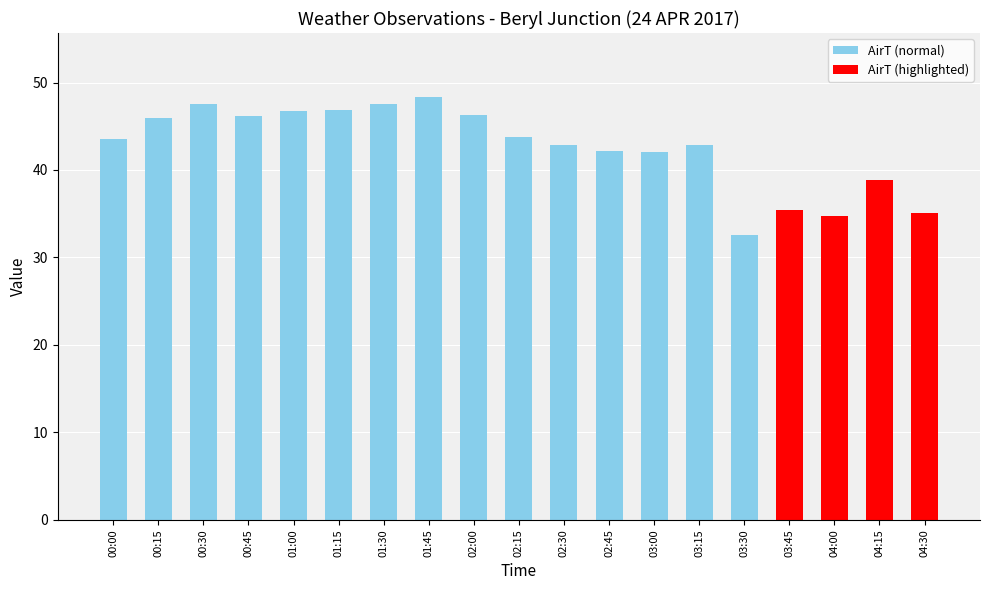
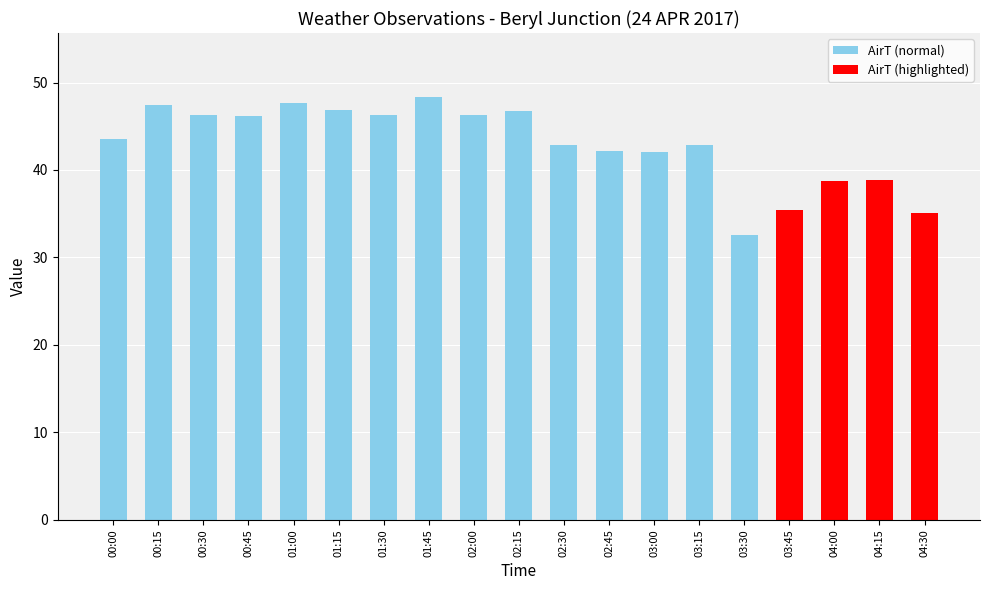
00:15: 46 -> 47
00:30: 48 -> 46
01:00: 47 -> 48
01:30: 48 -> 46
02:15: 44 -> 47
04:00: 35 -> 39
